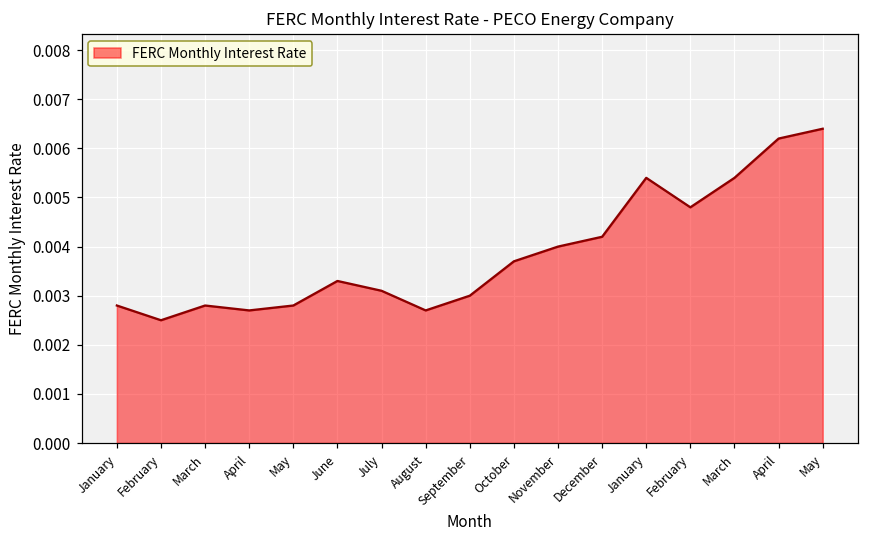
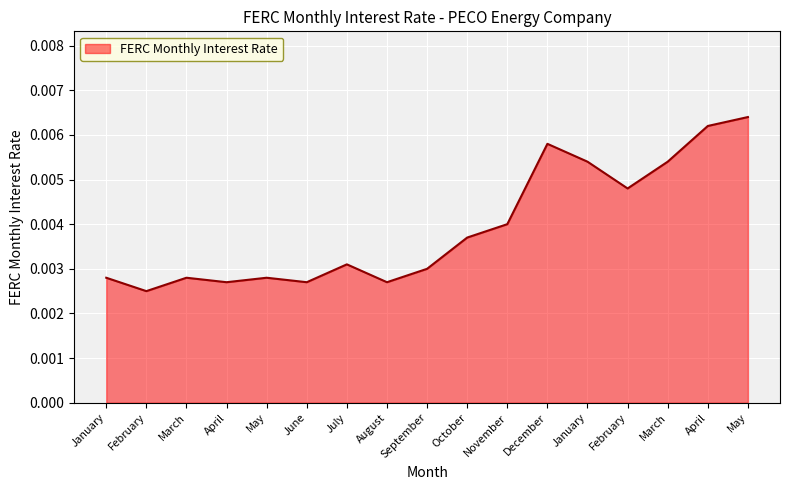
June: 0.0033 -> 0.0027
December: 0.0042 -> 0.0058
